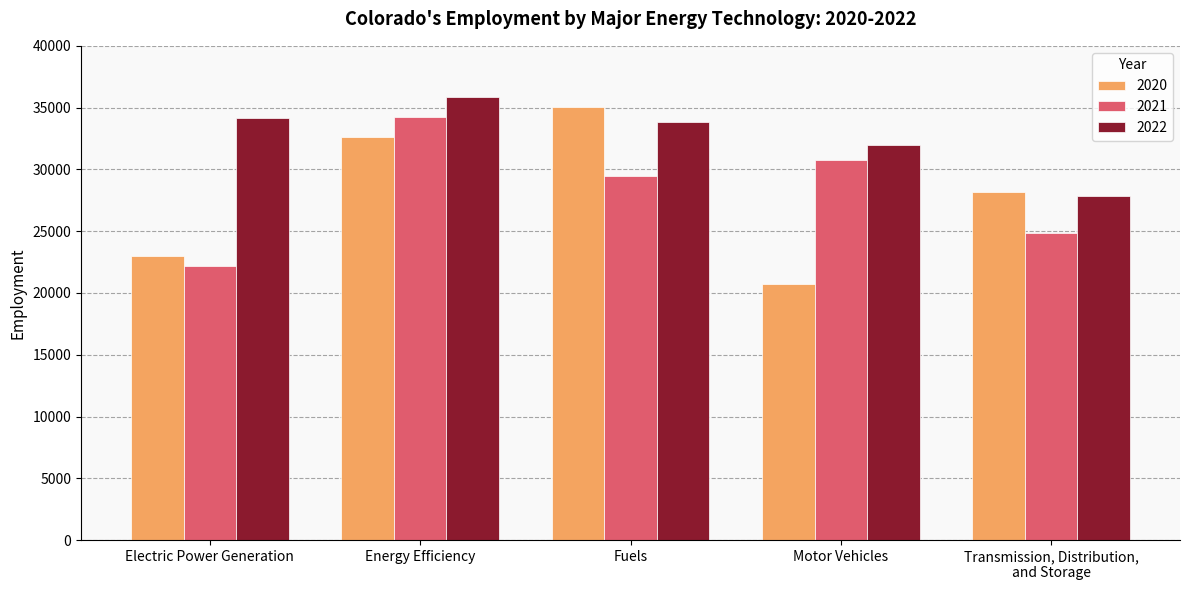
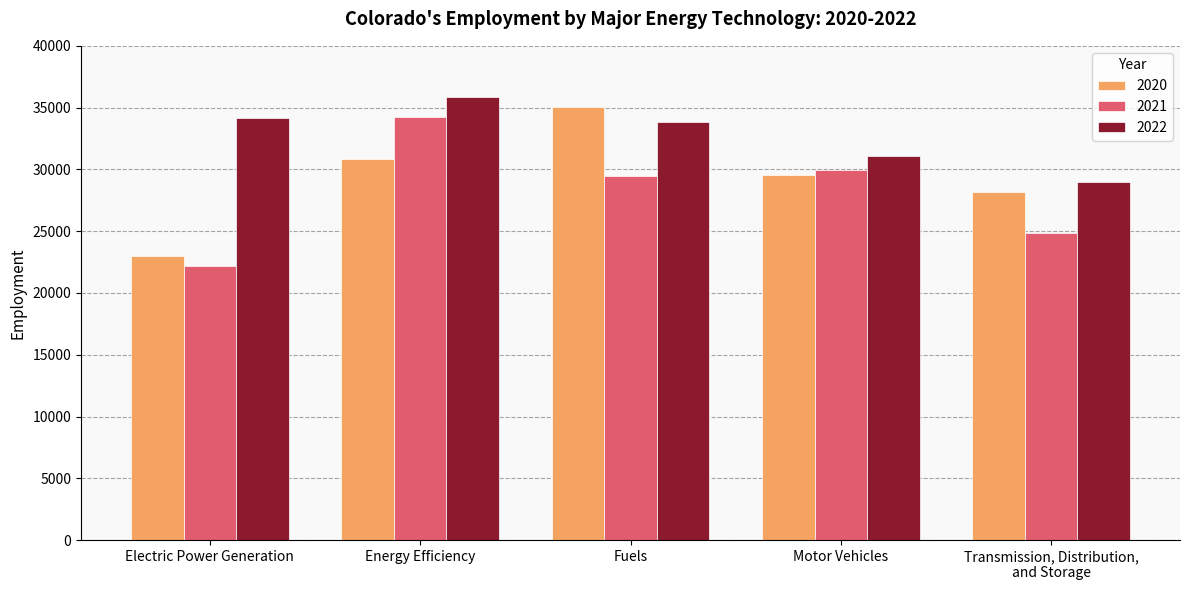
2020, Energy Efficiency: 32600 -> 30900
2020, Motor Vehicles: 20700 -> 29500
2021, Motor Vehicles: 30700 -> 30000
2022, Motor Vehicles: 32000 -> 31100
2022, Transmission, Distribution, and Storage: 27900 -> 29000
